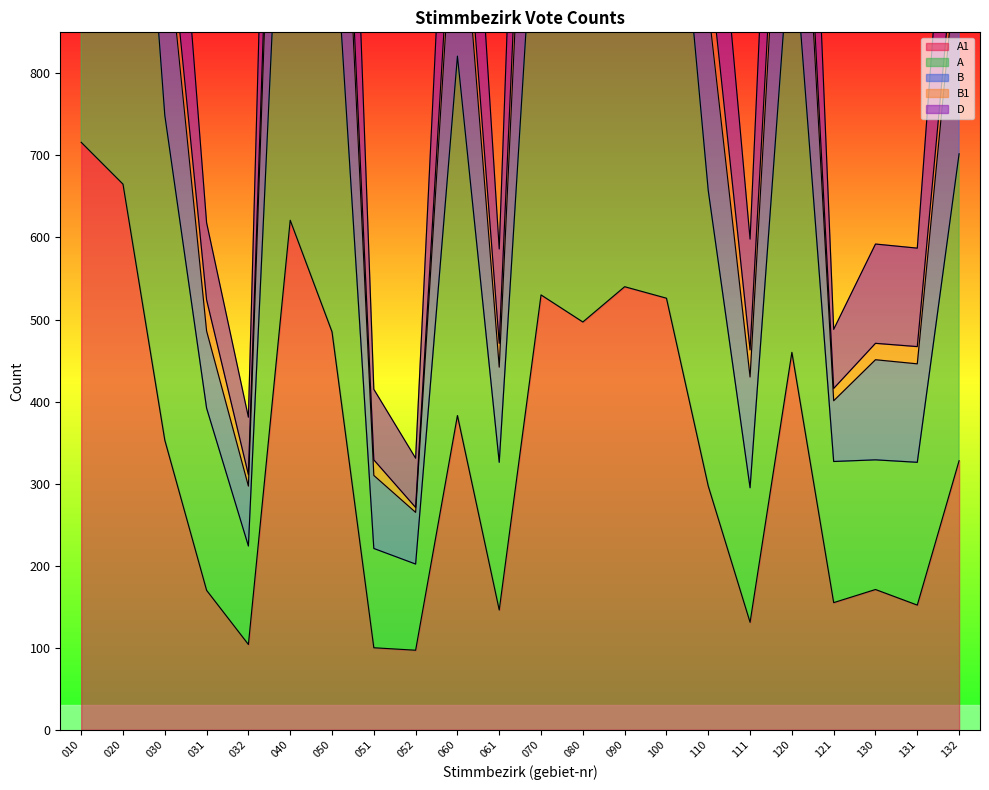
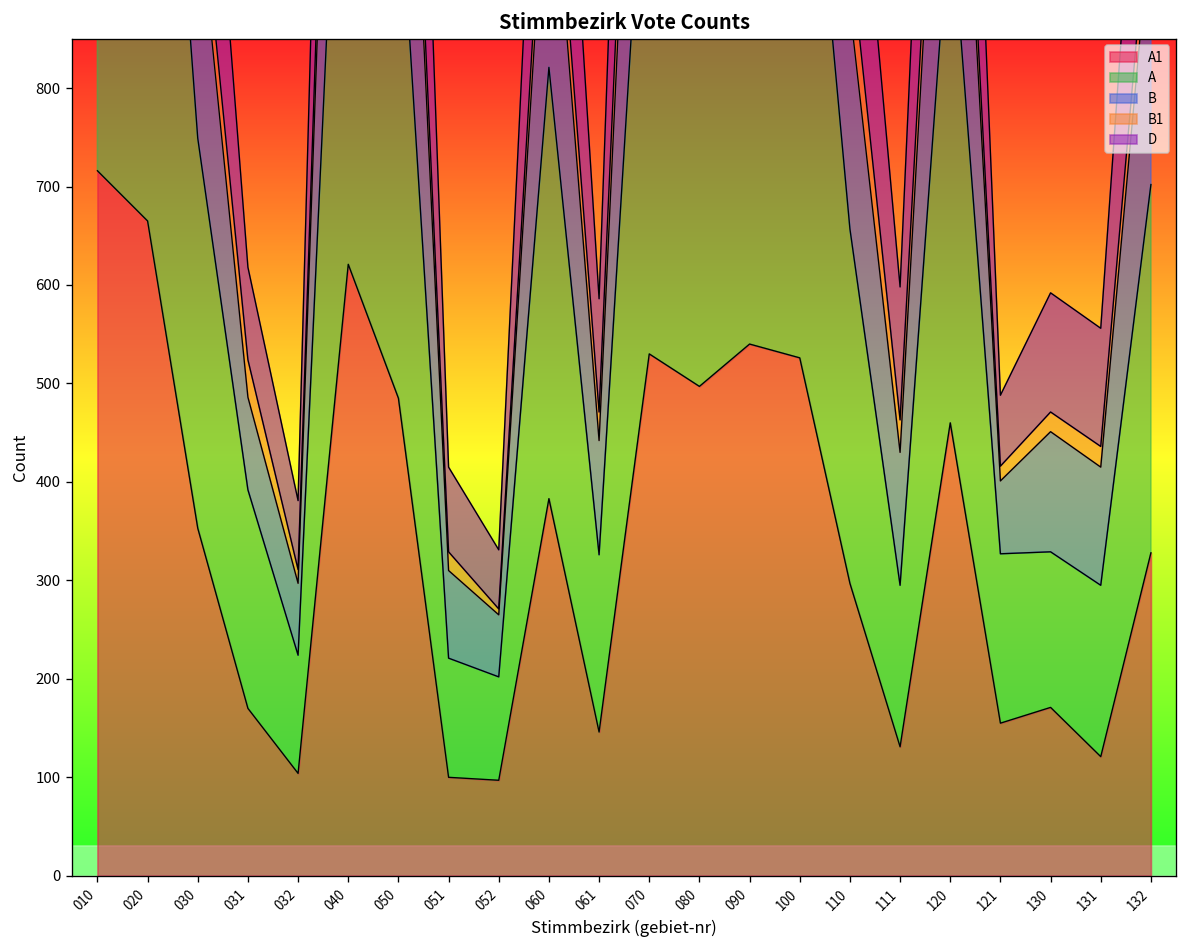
A1, 131: 150 -> 120
